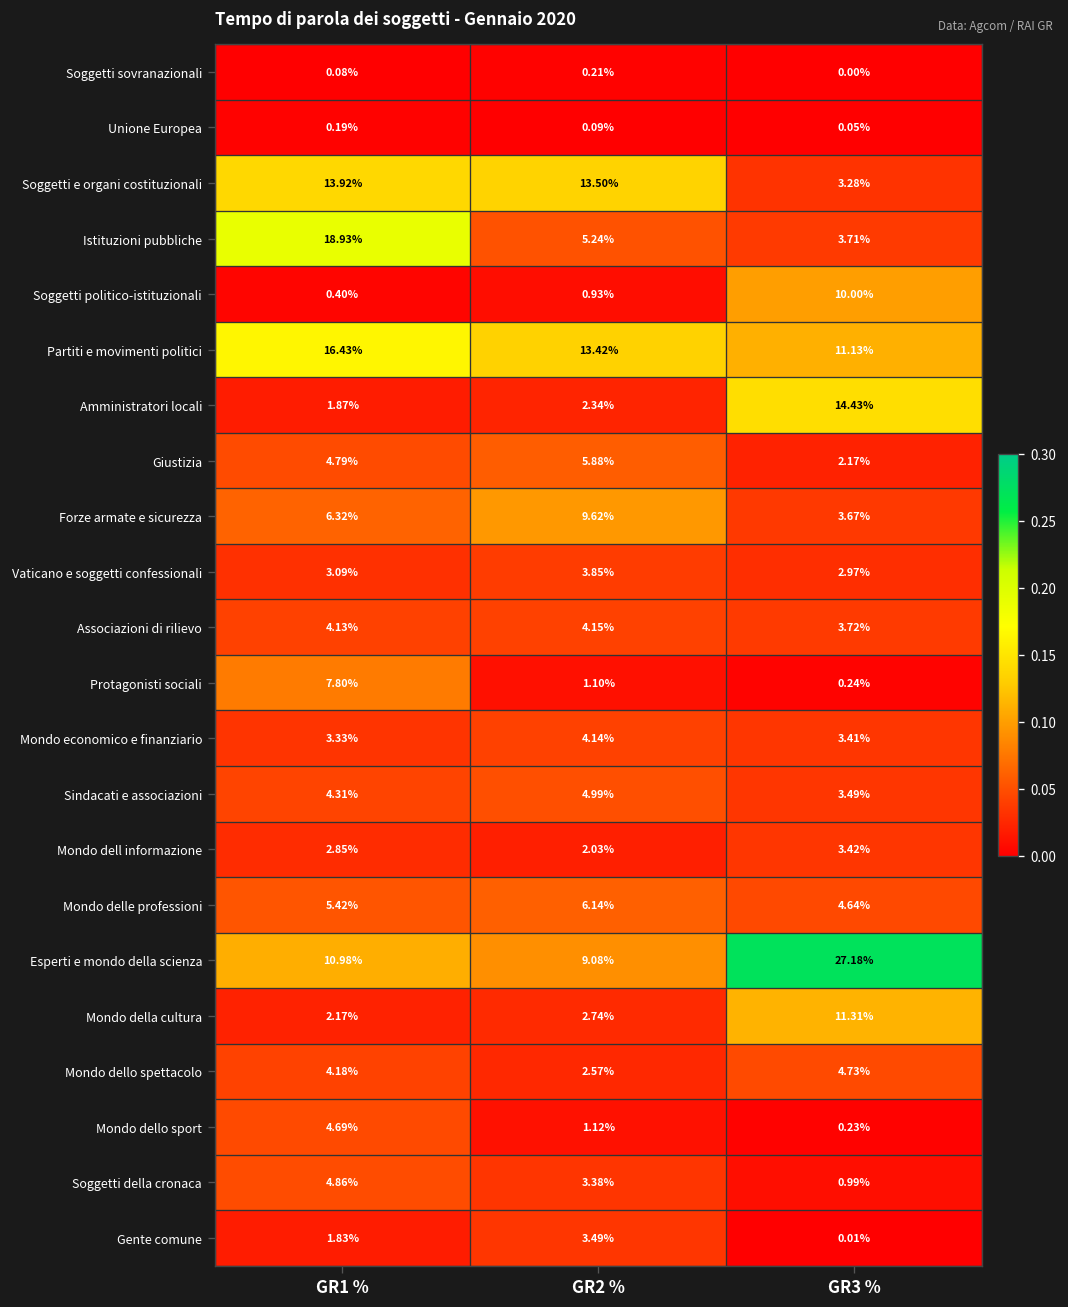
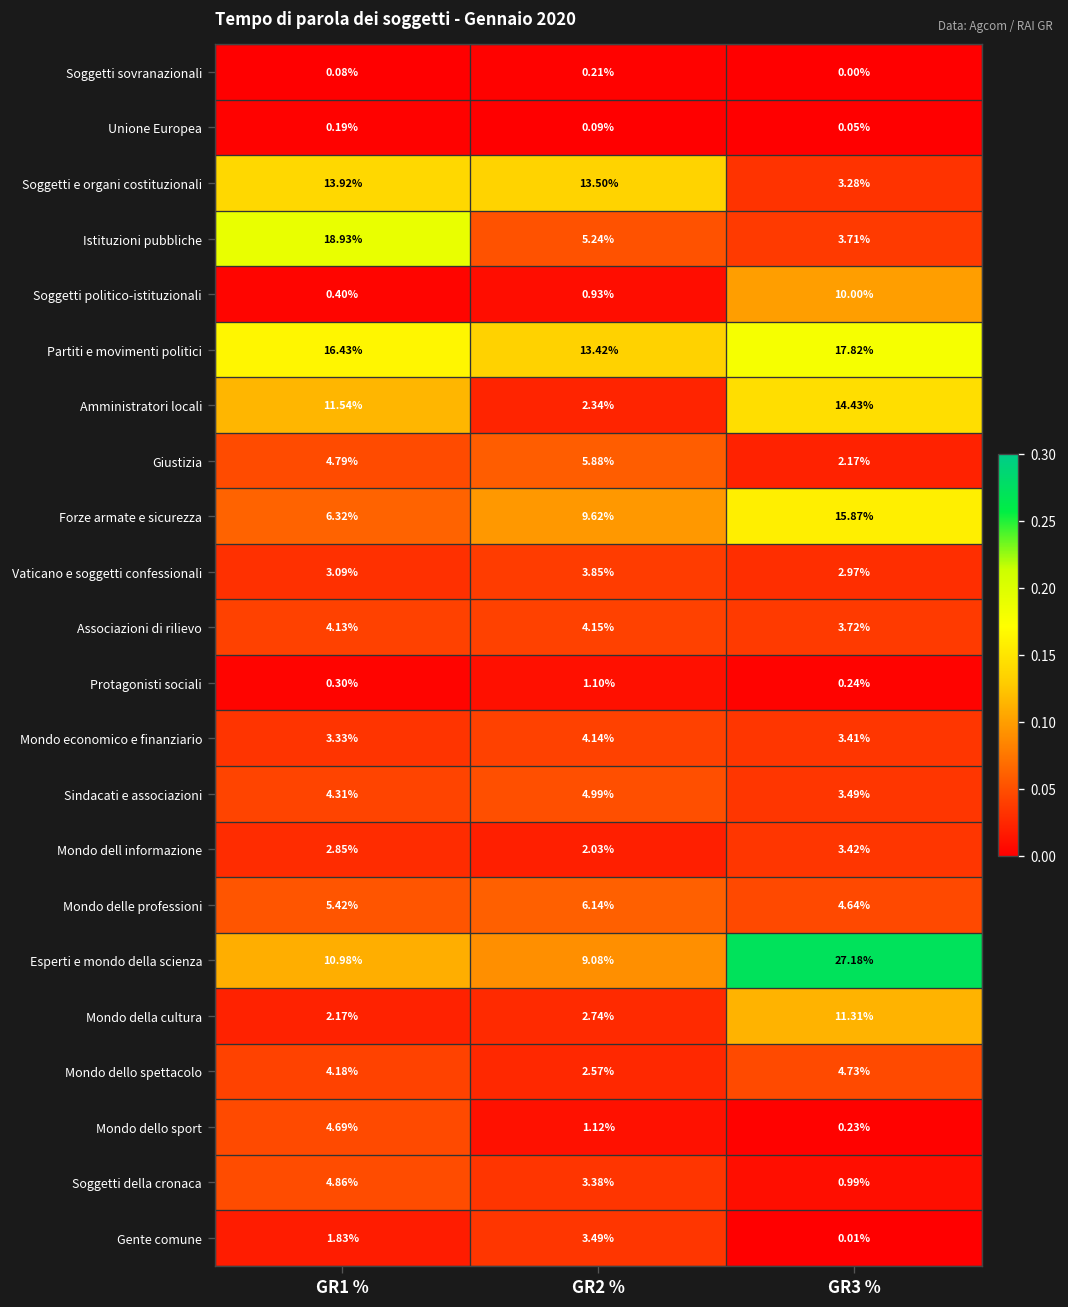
Partiti e movimenti politici, GR3 %: 11.13% -> 17.82%
Amministratori locali, GR1 %: 1.87% -> 11.54%
Forze armate e sicurezza, GR3 %: 3.67% -> 15.87%
Protagonisti sociali, GR1 %: 7.80% -> 0.30%
